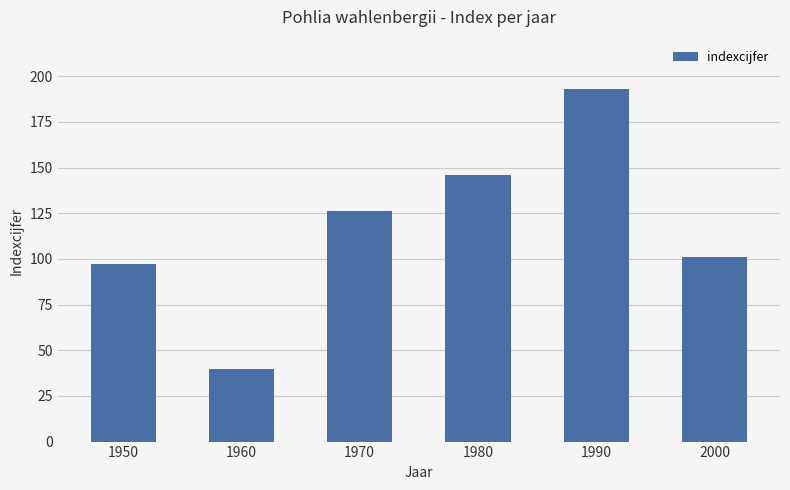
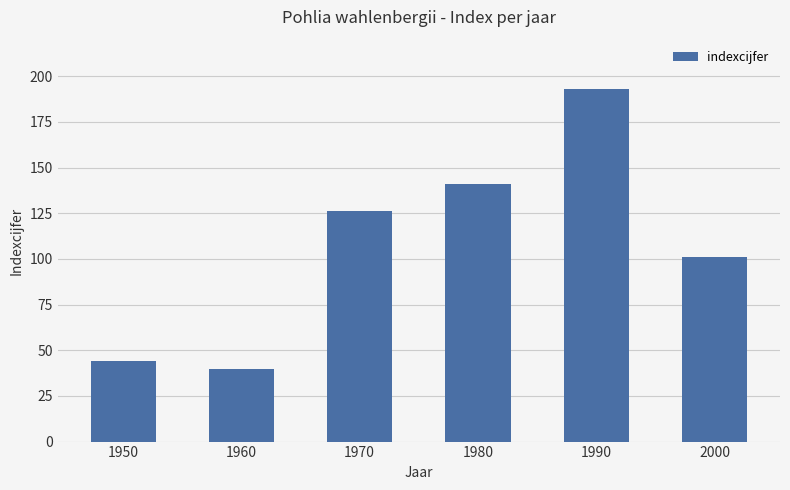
1950: 97 -> 44
1980: 146 -> 141
